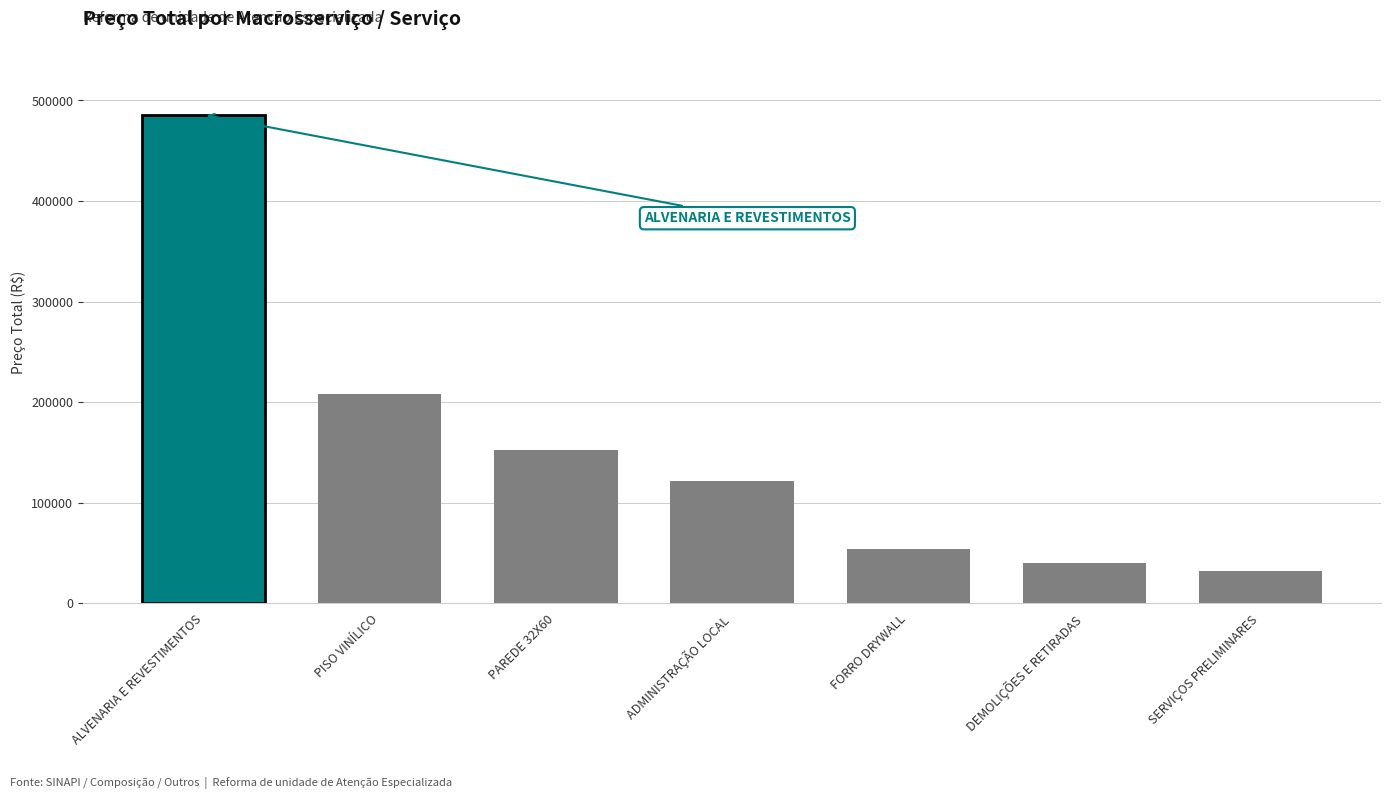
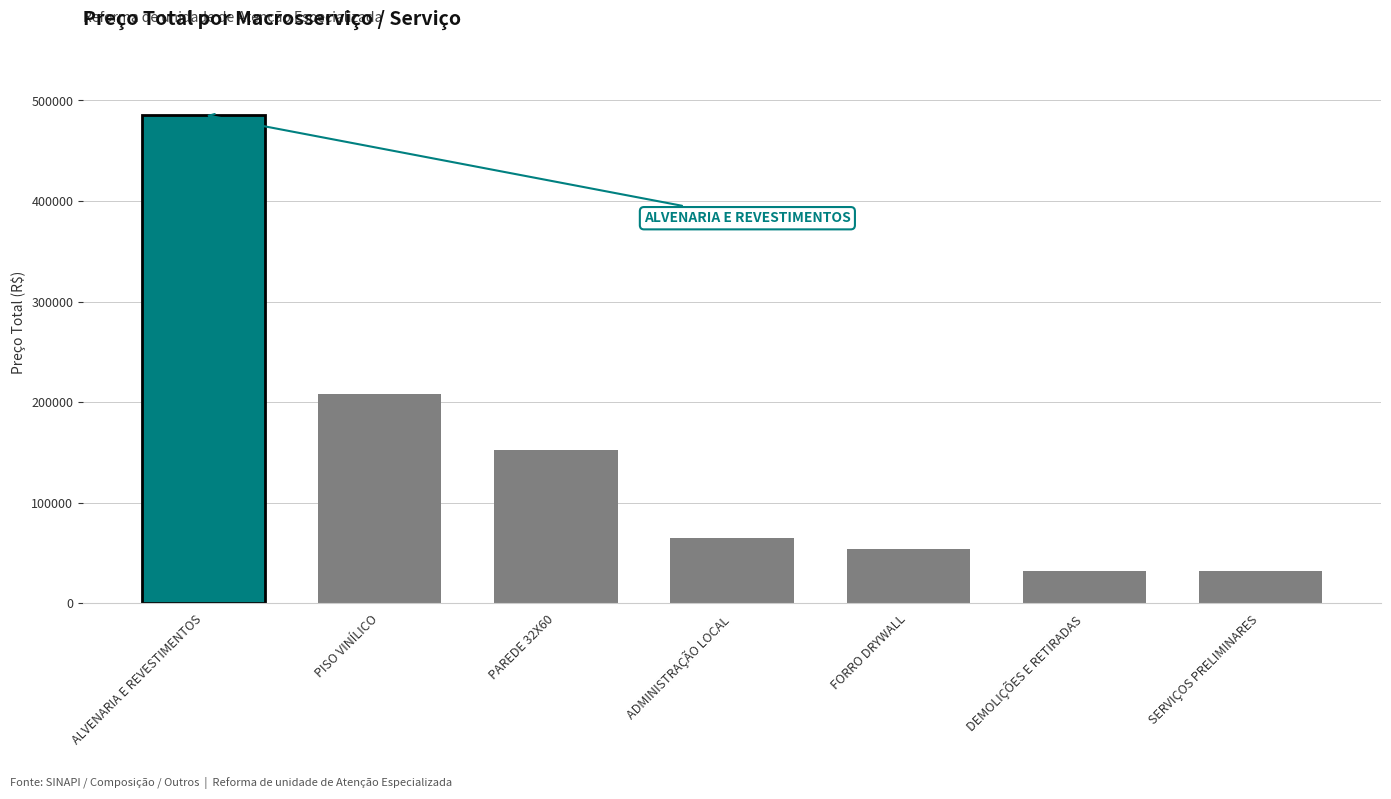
ADMINISTRAÇÃO LOCAL: 122000 -> 65000
DEMOLIÇÕES E RETIRADAS: 40000 -> 32000
